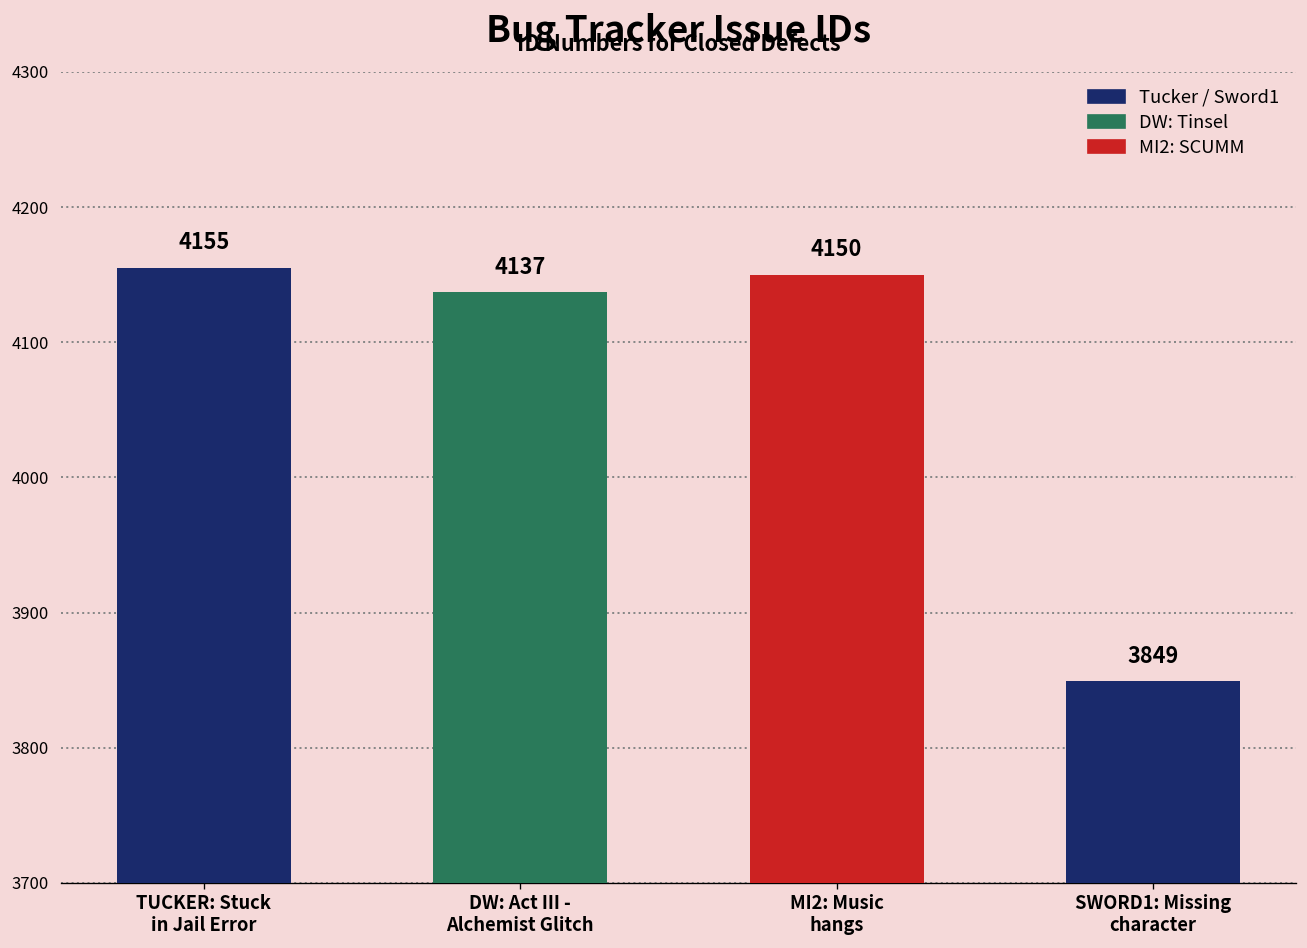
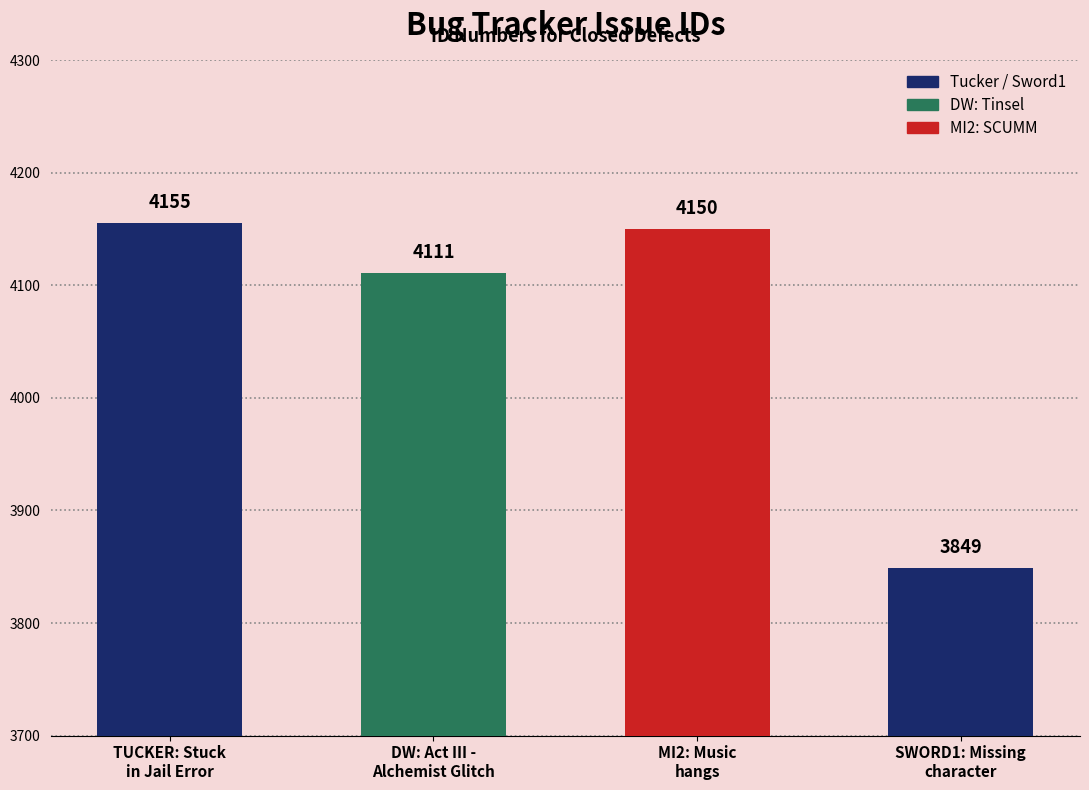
DW: Act III - Alchemist Glitch: 4137 -> 4111
